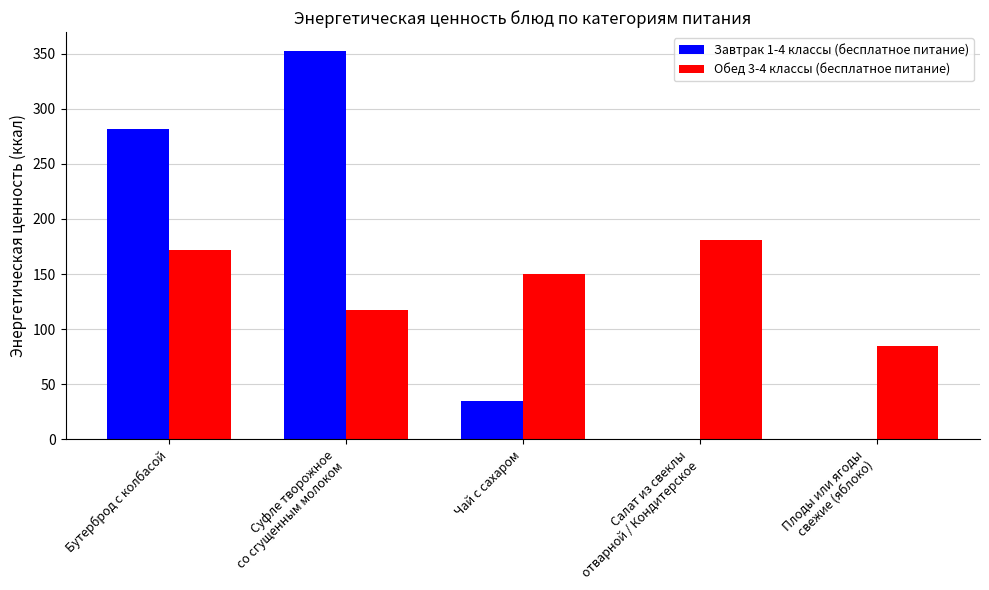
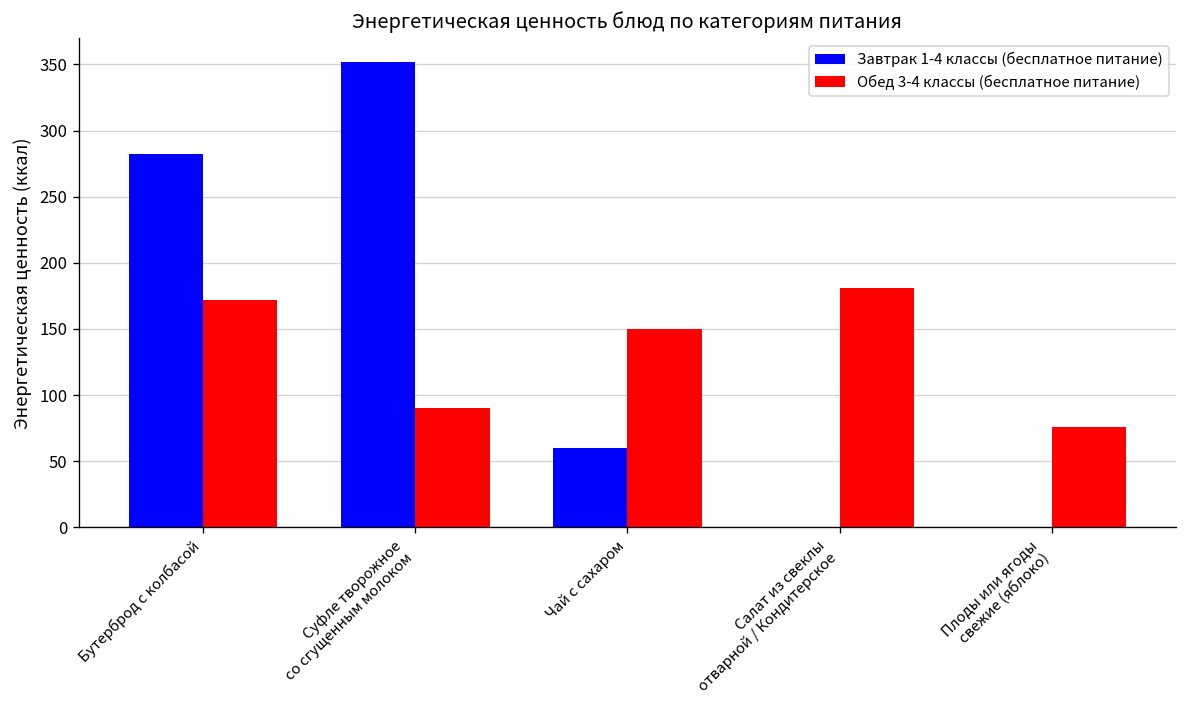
Обед 3-4 классы (бесплатное питание), Суфле творожное со сгущенным молоком: 117 -> 90
Завтрак 1-4 классы (бесплатное питание), Чай с сахаром: 35 -> 60
Обед 3-4 классы (бесплатное питание), Плоды или ягоды свежие (яблоко): 85 -> 76
